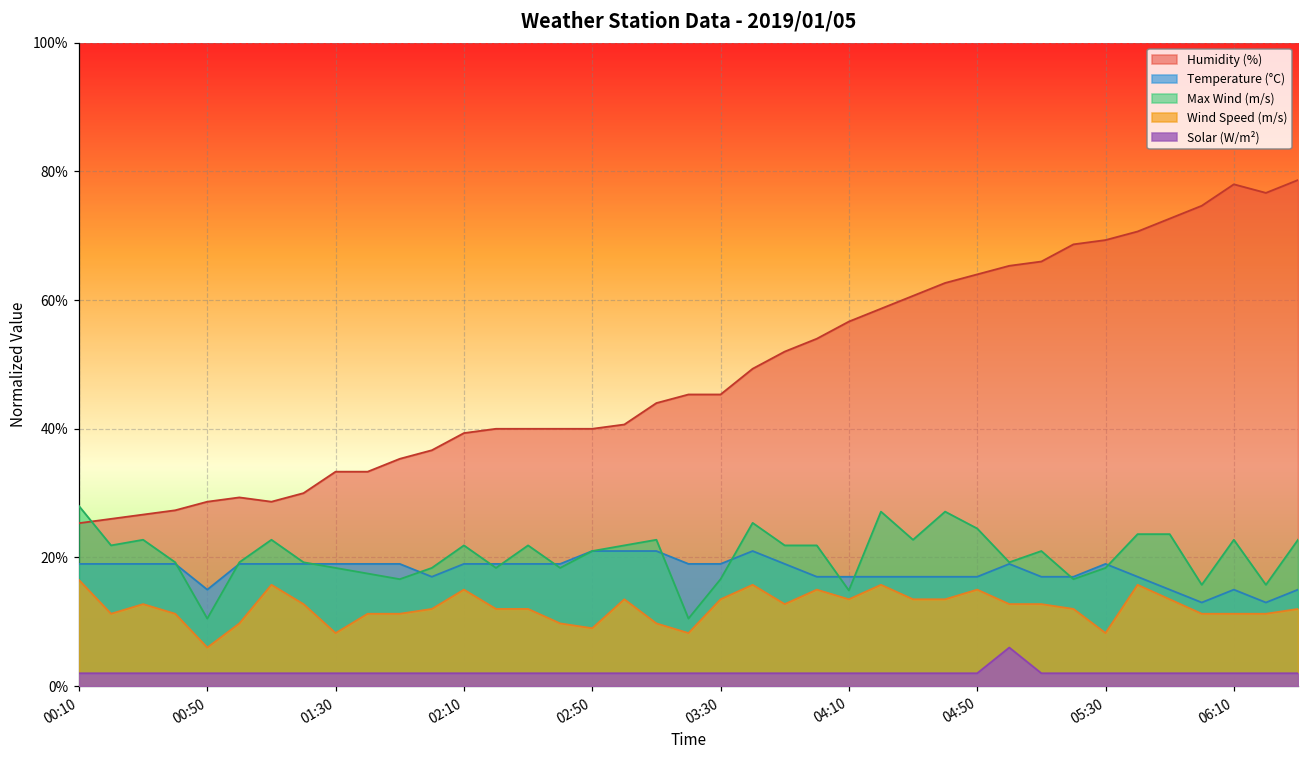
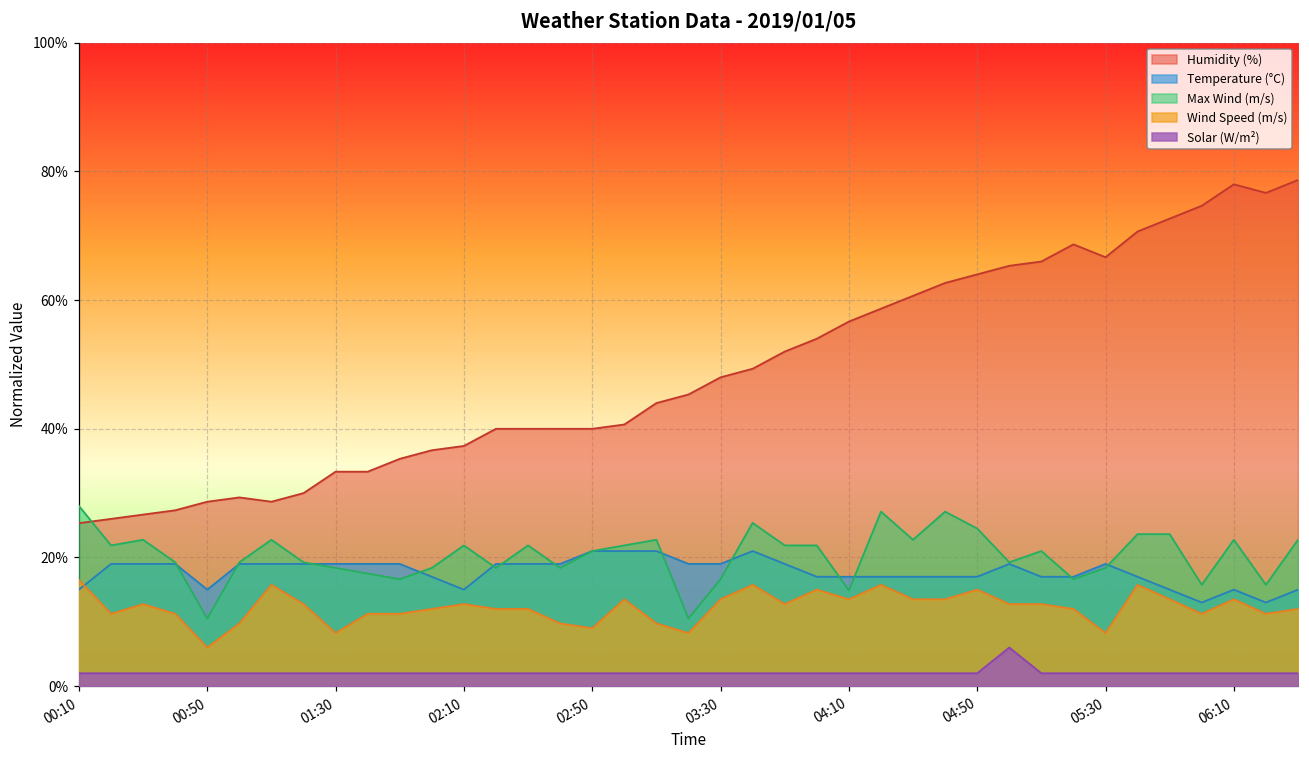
Temperature (°C), 00:10: 19% -> 15%
Humidity (%), 02:10: 39% -> 37%
Temperature (°C), 02:10: 19% -> 15%
Wind Speed (m/s), 02:10: 15% -> 13%
Humidity (%), 03:30: 45% -> 48%
Humidity (%), 05:30: 69% -> 67%
Wind Speed (m/s), 06:10: 11% -> 14%
